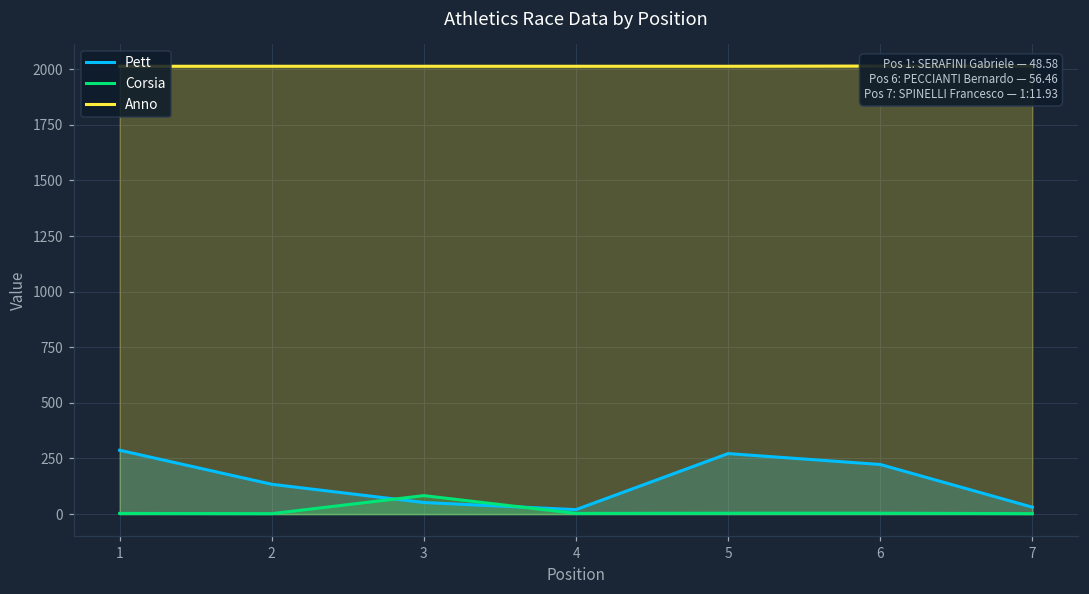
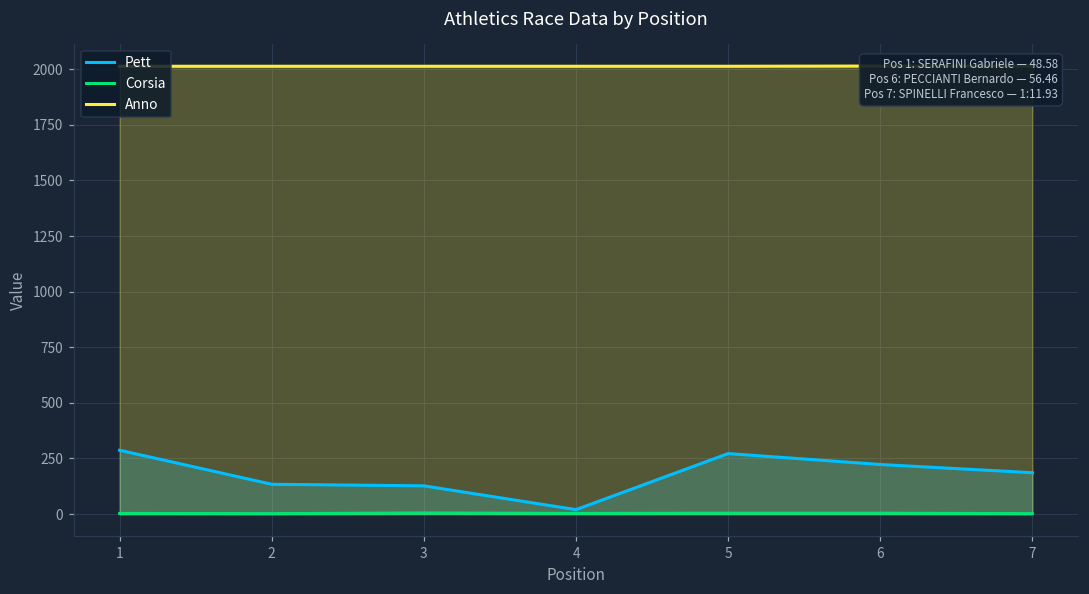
Pett, 3: 50 -> 130
Corsia, 3: 80 -> 10
Pett, 7: 30 -> 190
